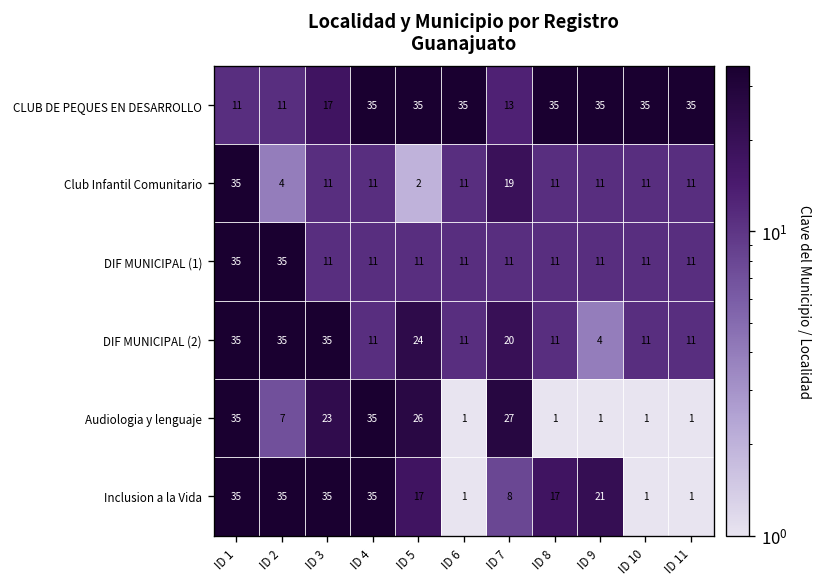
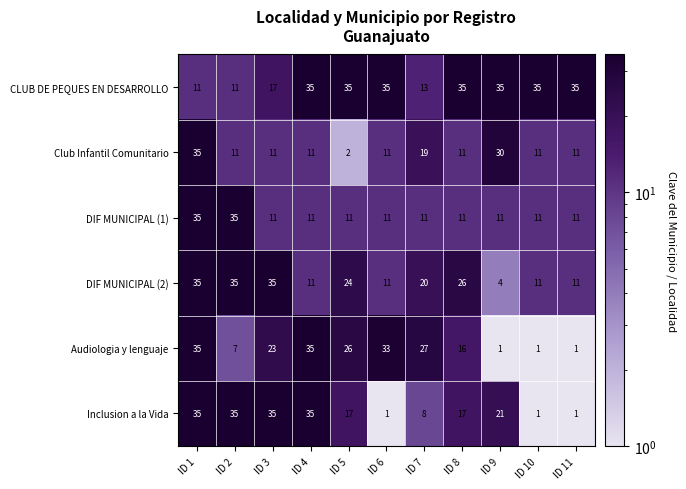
Club Infantil Comunitario, ID 2: 4 -> 11
Club Infantil Comunitario, ID 9: 11 -> 30
DIF MUNICIPAL (2), ID 8: 11 -> 26
Audiologia y lenguaje, ID 6: 1 -> 33
Audiologia y lenguaje, ID 8: 1 -> 16
